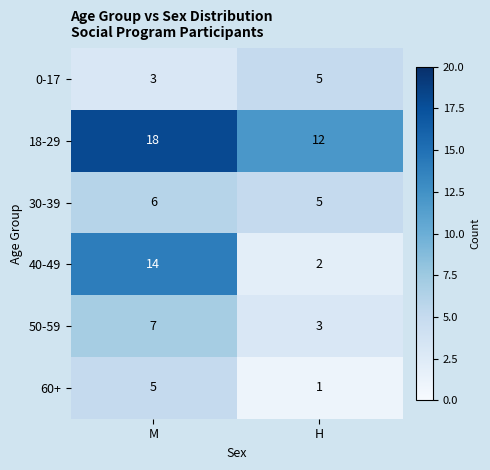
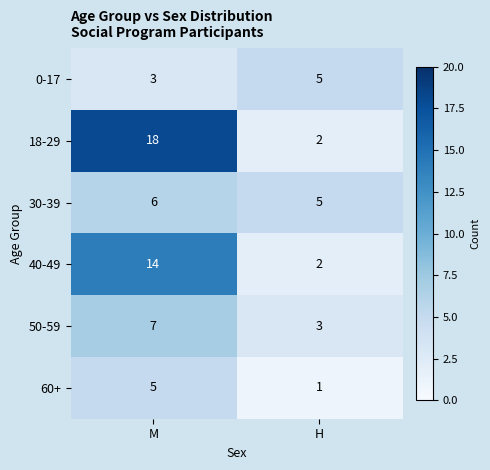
18-29, H: 12 -> 2
